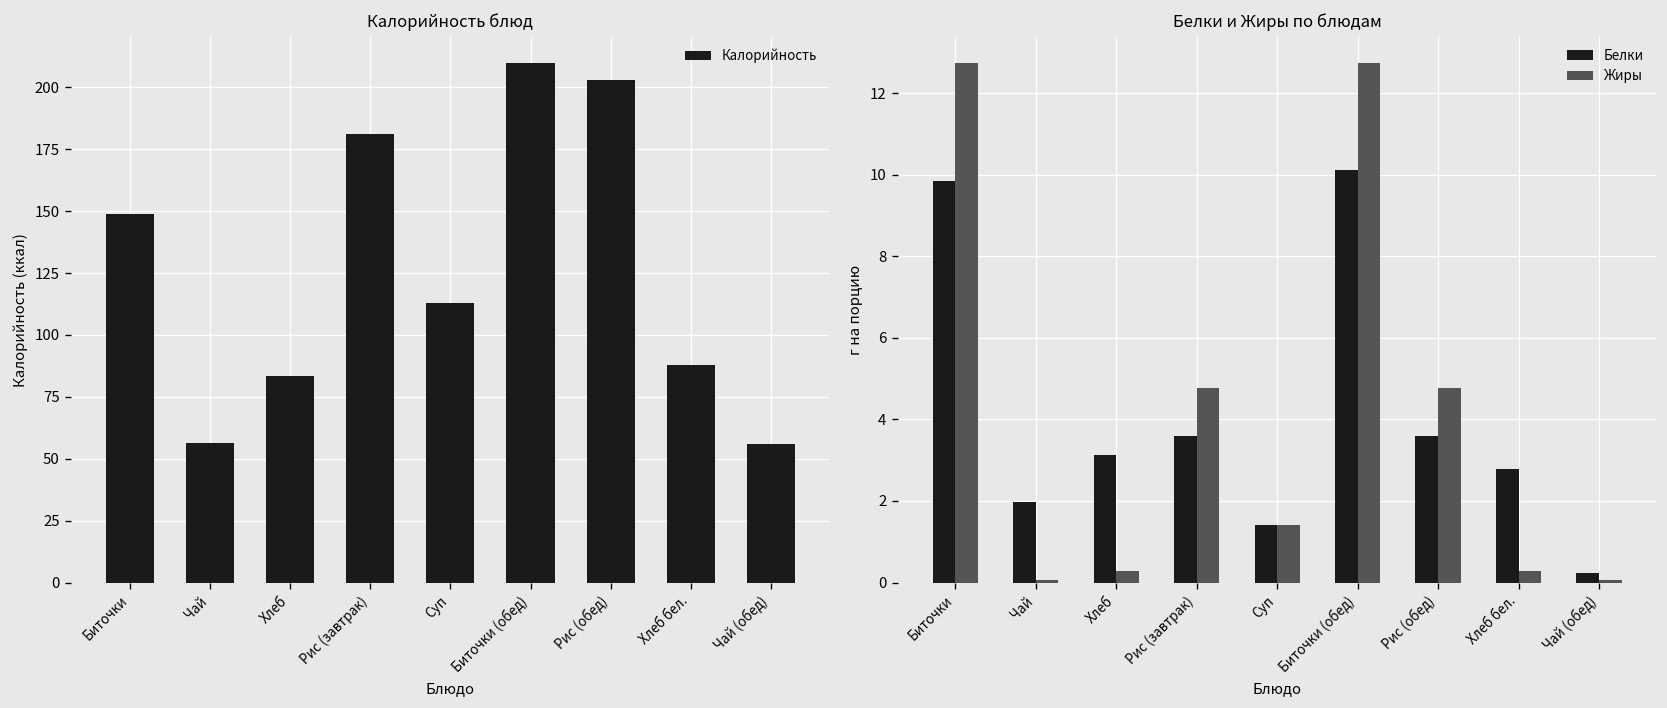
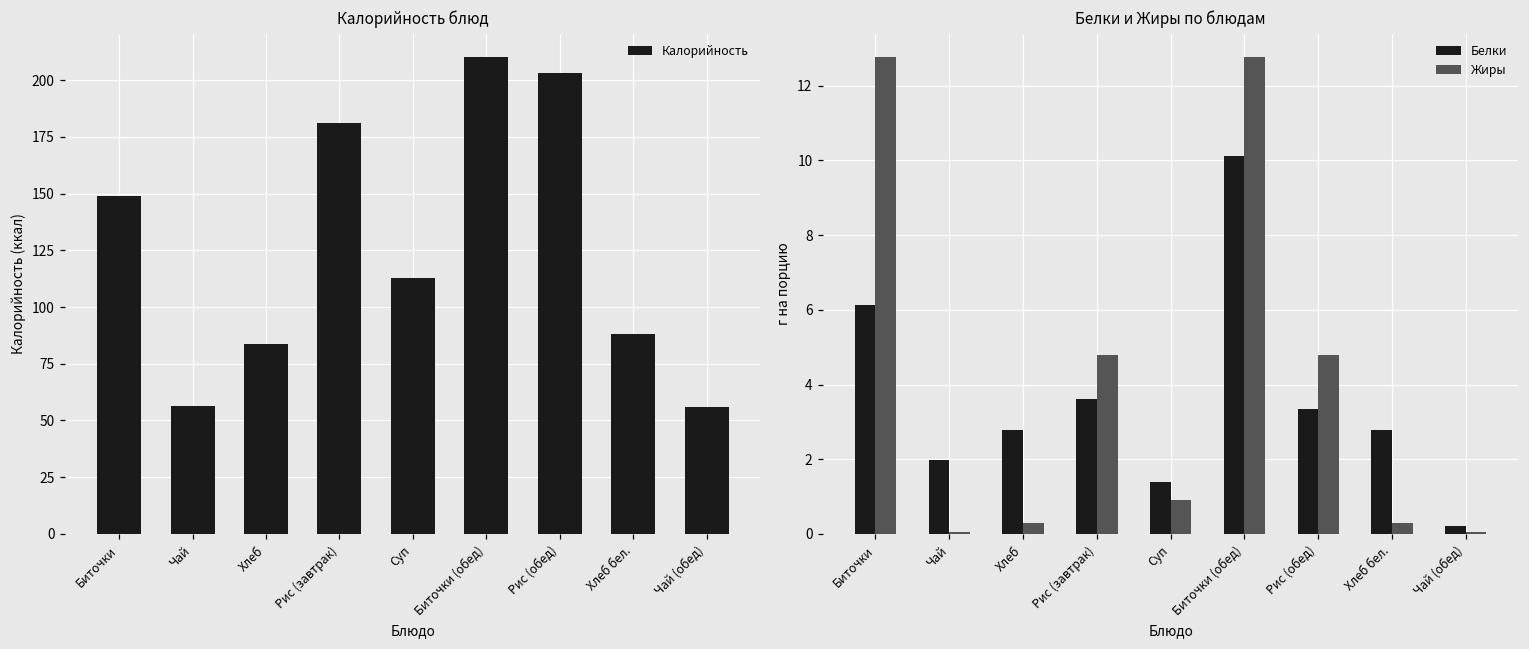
Белки и Жиры по блюдам, Белки, Биточки: 9.9 -> 6.1
Белки и Жиры по блюдам, Белки, Хлеб: 3.1 -> 2.8
Белки и Жиры по блюдам, Жиры, Суп: 1.4 -> 0.9
Белки и Жиры по блюдам, Белки, Рис (обед): 3.6 -> 3.3
